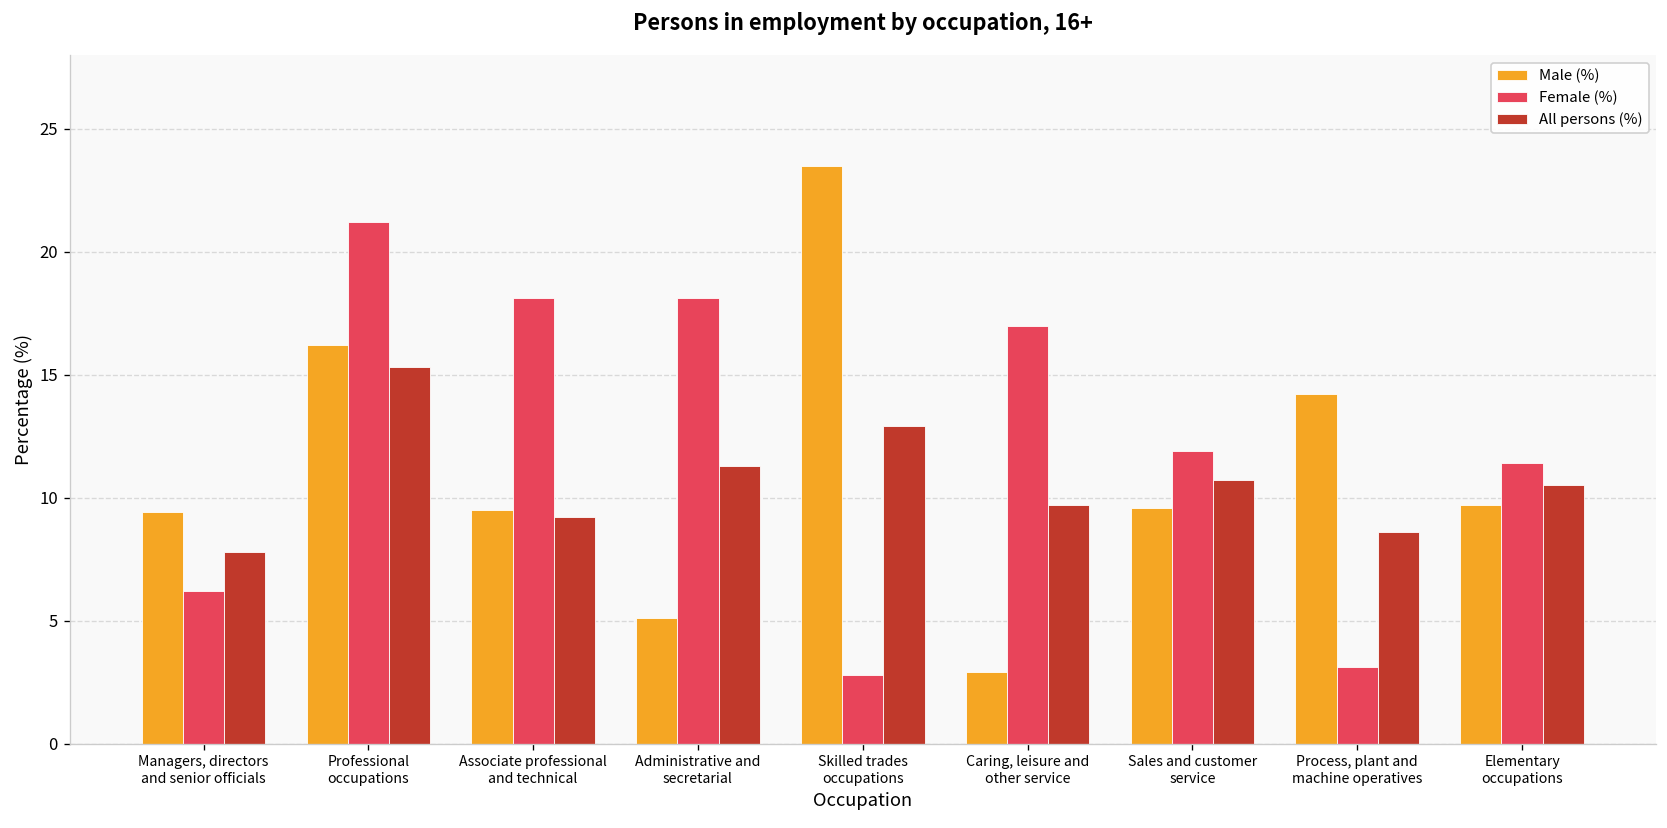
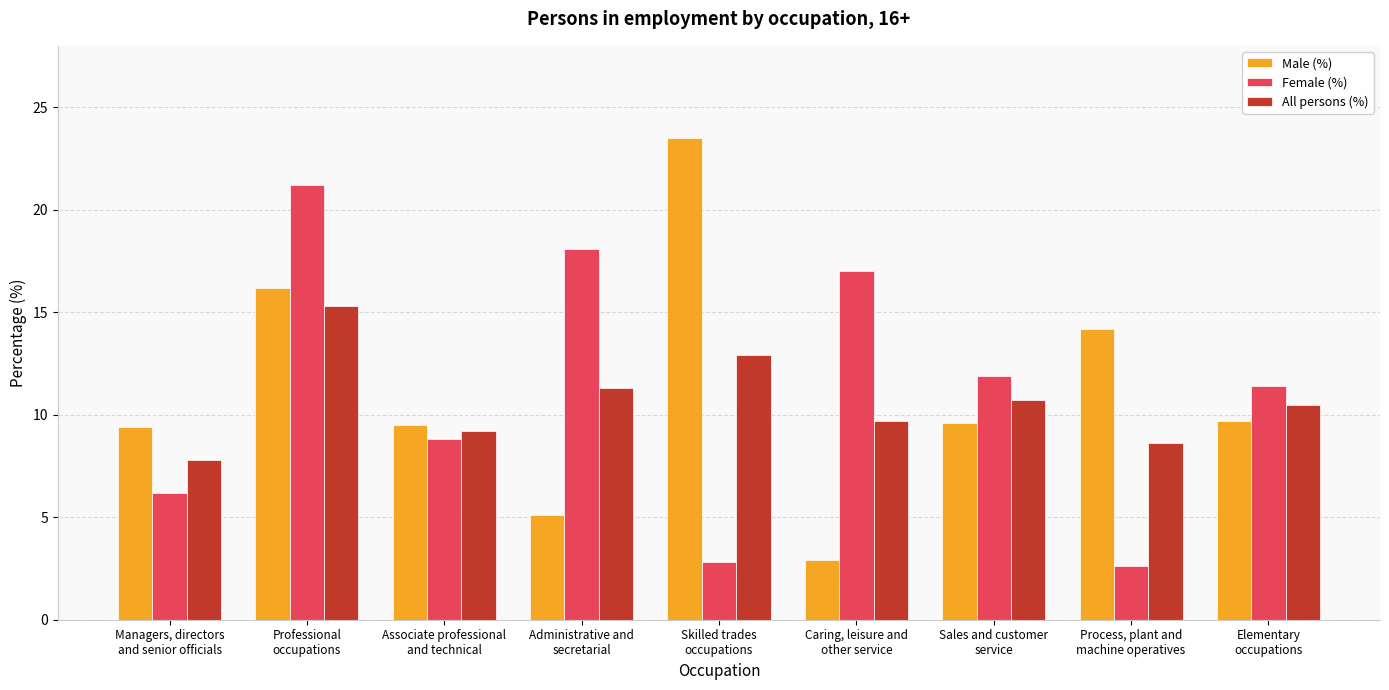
Female (%), Associate professional and technical: 18.1 -> 8.8
Female (%), Process, plant and machine operatives: 3.1 -> 2.6
